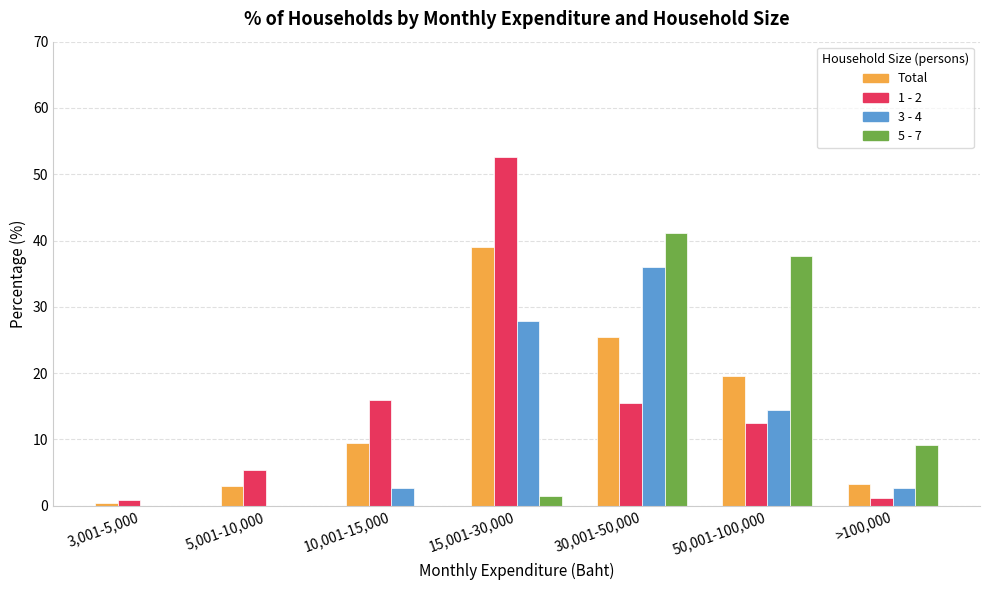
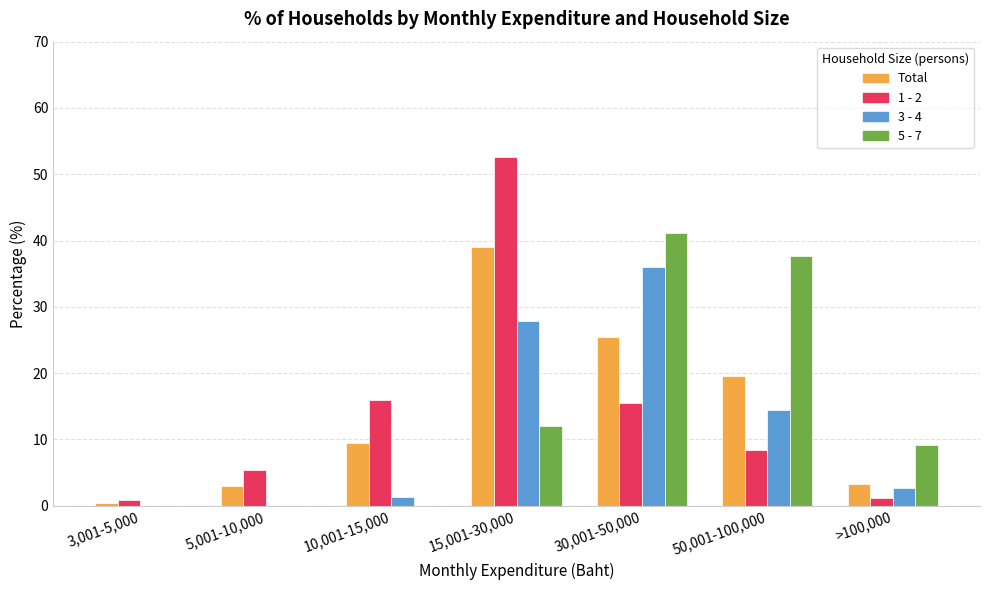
3 - 4, 10,001-15,000: 3 -> 1
5 - 7, 15,001-30,000: 1 -> 12
1 - 2, 50,001-100,000: 13 -> 8
